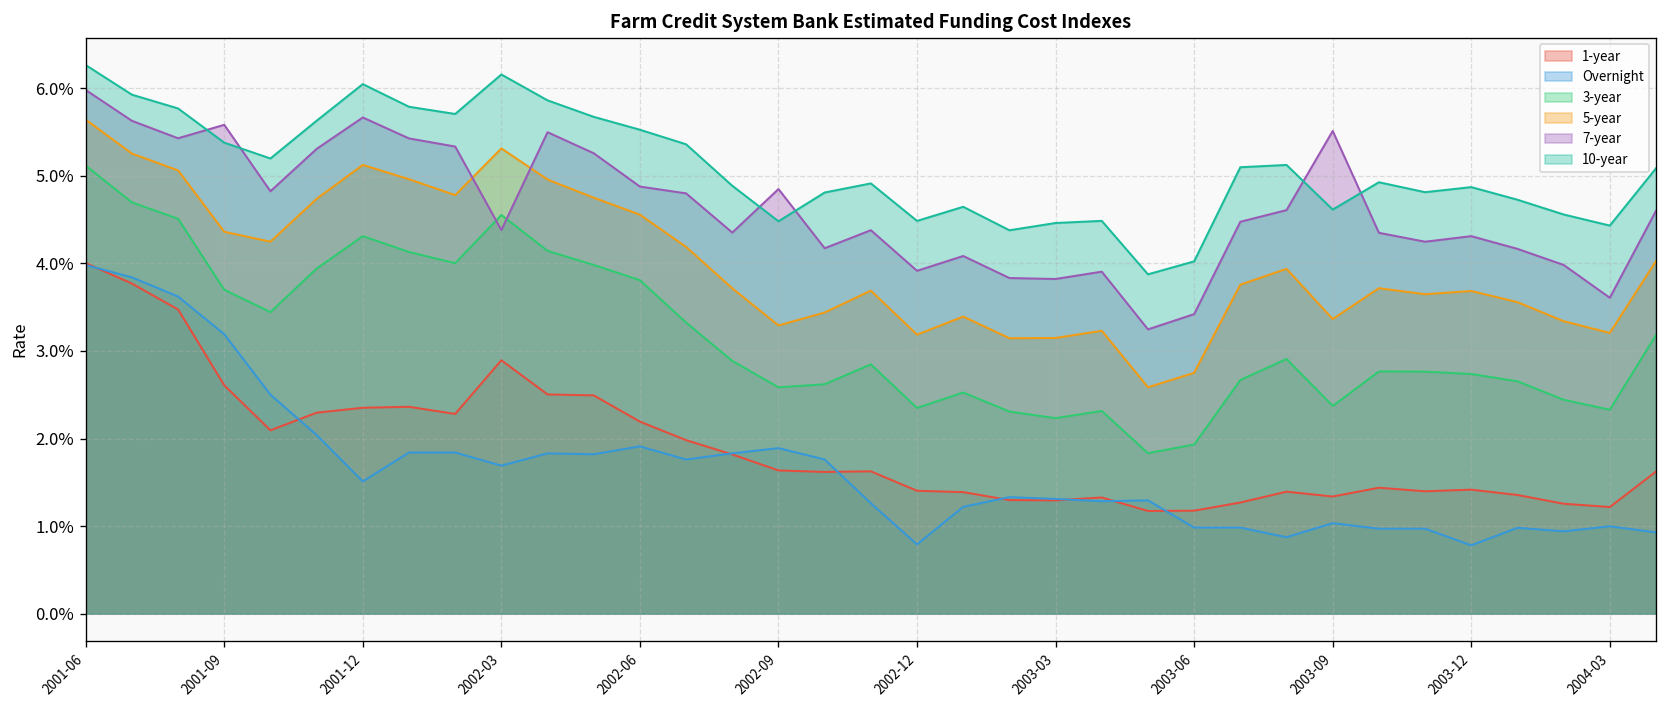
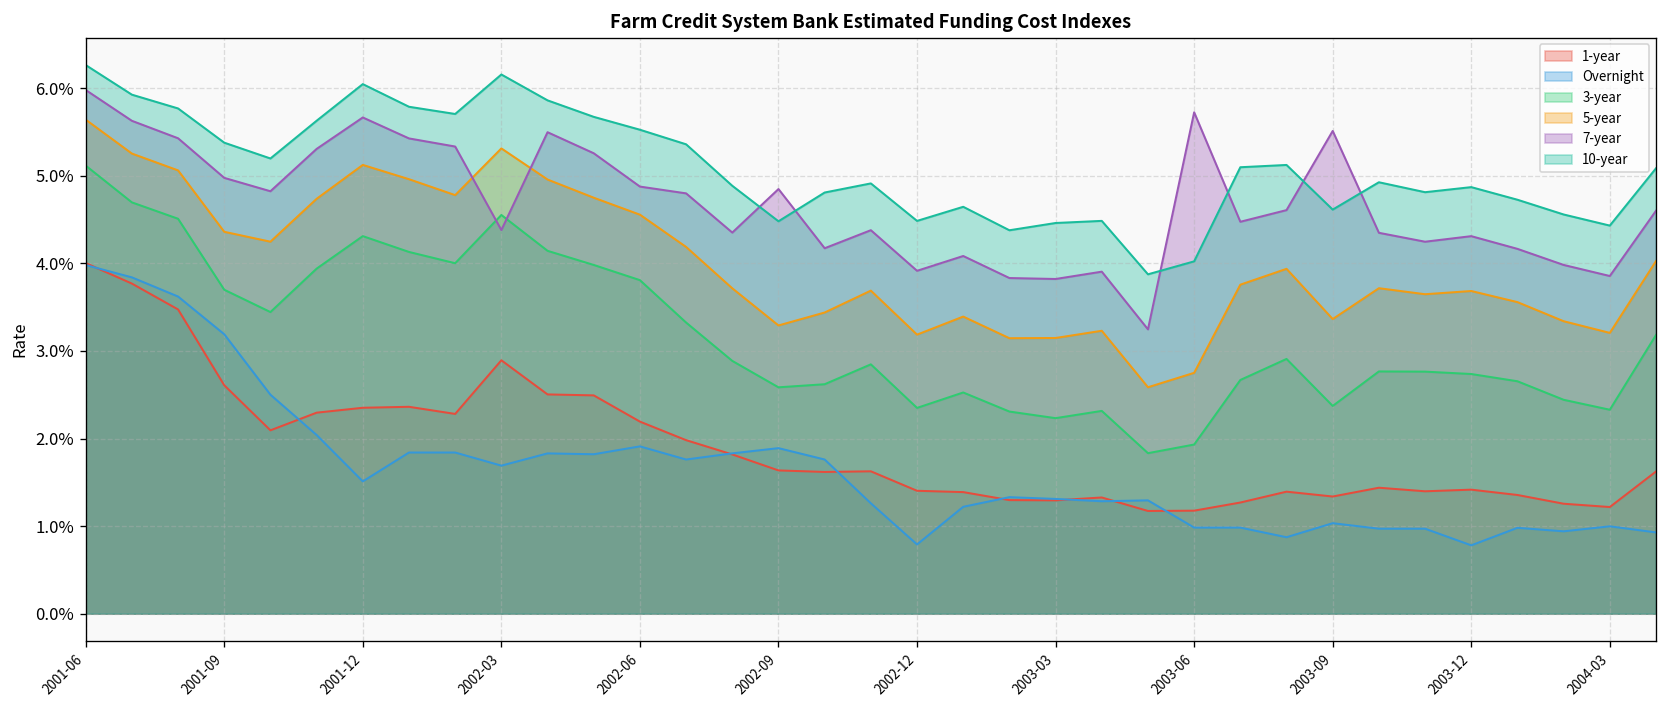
7-year, 2001-09: 5.6% -> 5.0%
7-year, 2003-06: 3.4% -> 5.7%
7-year, 2004-03: 3.6% -> 3.9%
